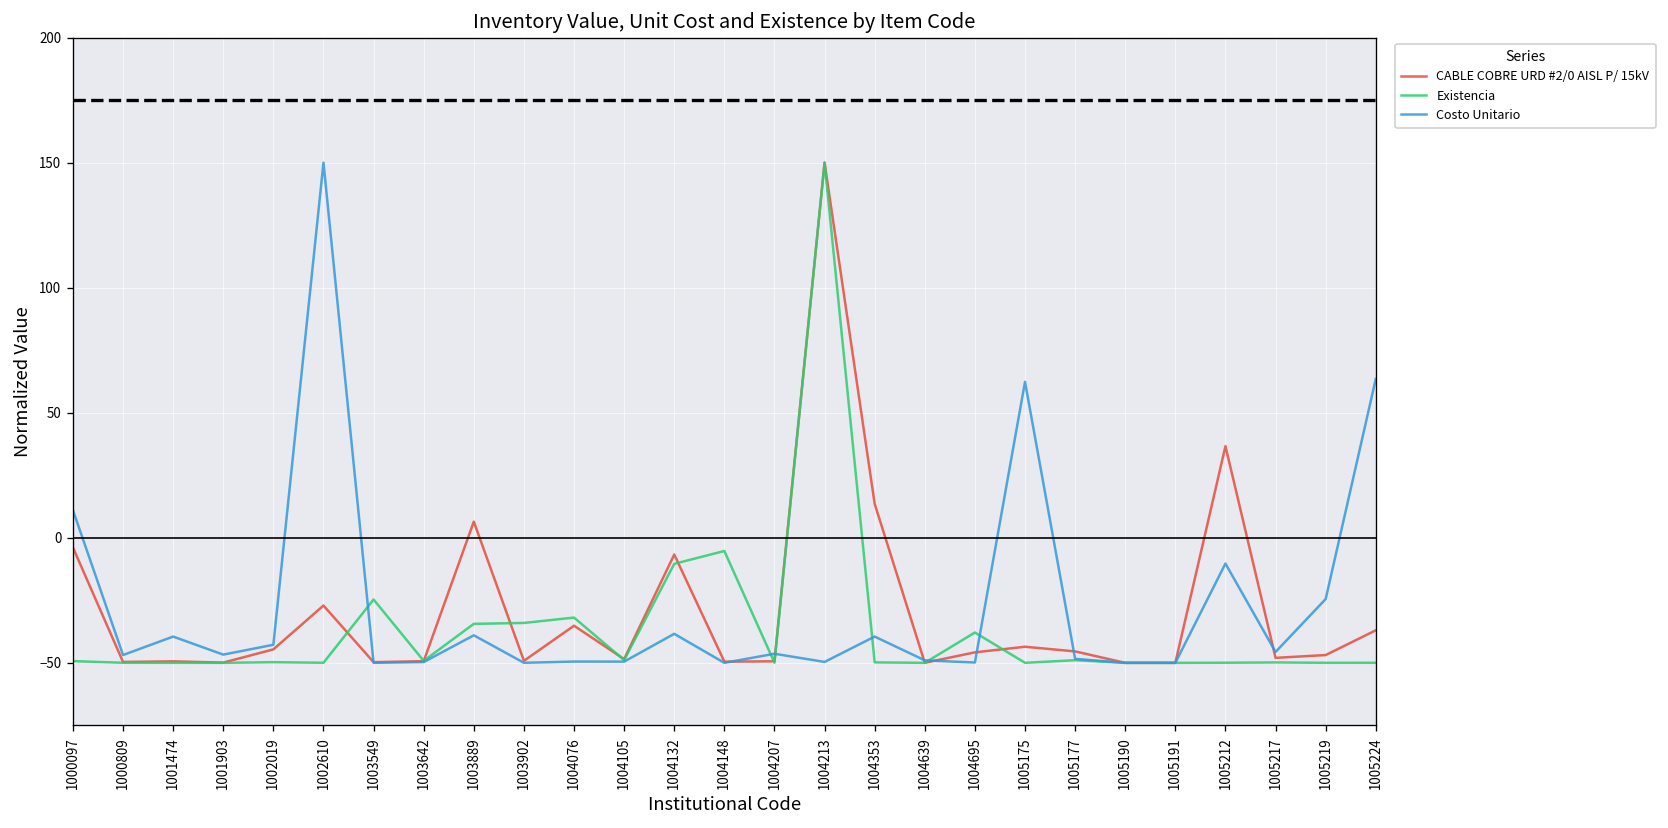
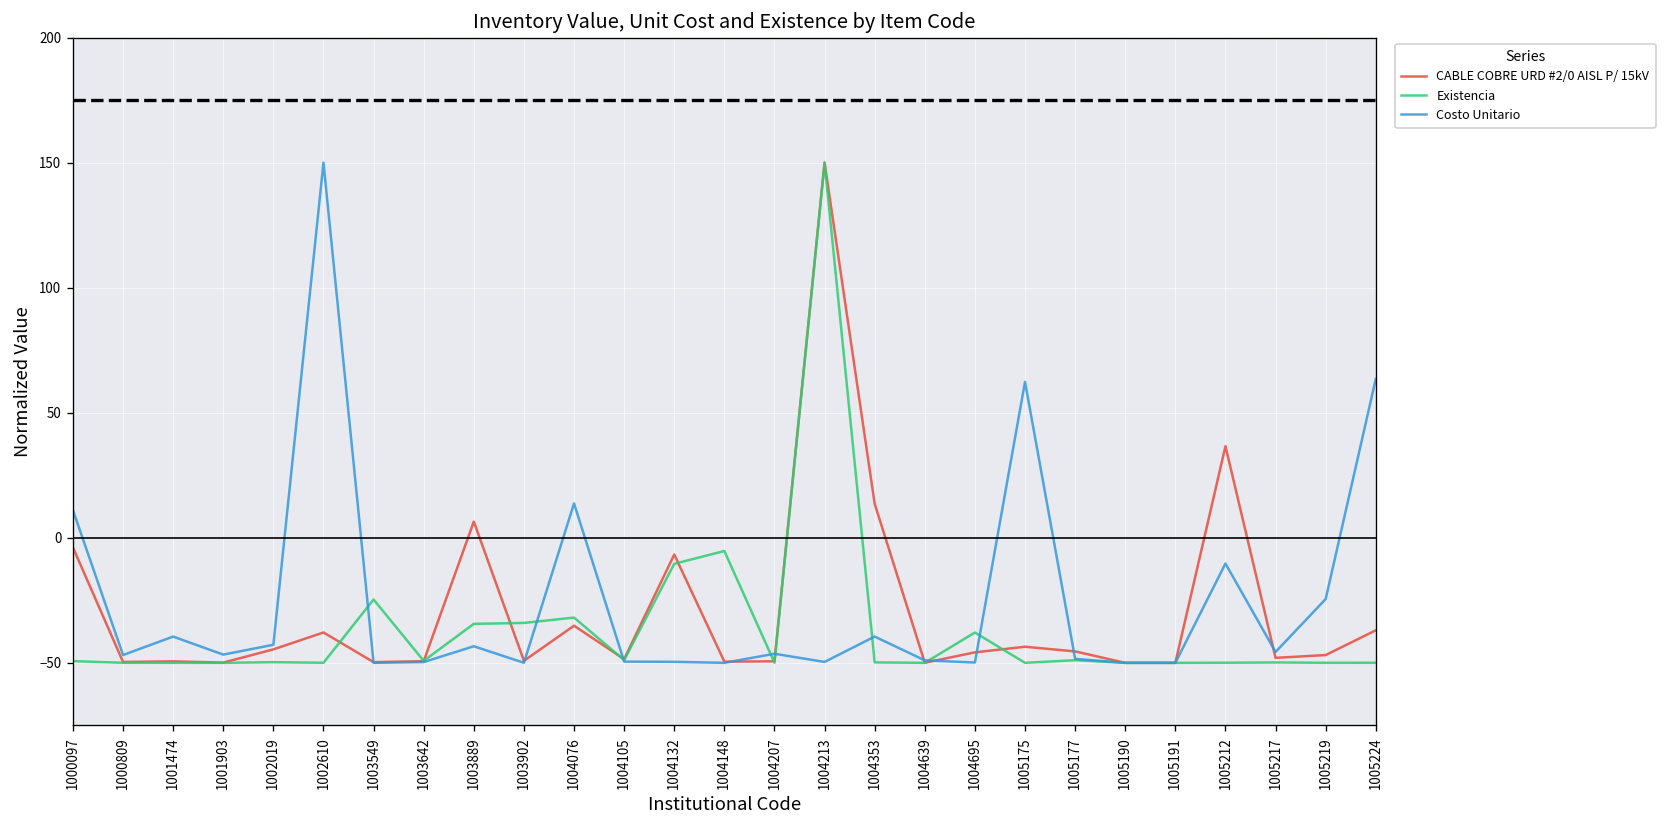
CABLE COBRE URD #2/0 AISL P/ 15kV, 1002610: -27 -> -38
Costo Unitario, 1003889: -39 -> -43
Costo Unitario, 1004076: -49 -> 14
Costo Unitario, 1004132: -38 -> -50
